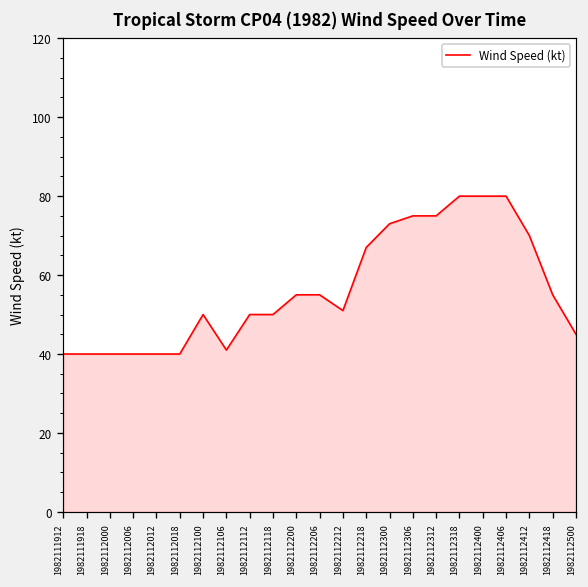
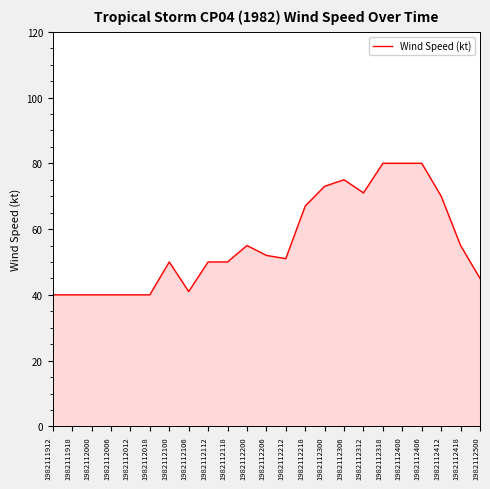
1982112206: 55 -> 52
1982112312: 75 -> 71
